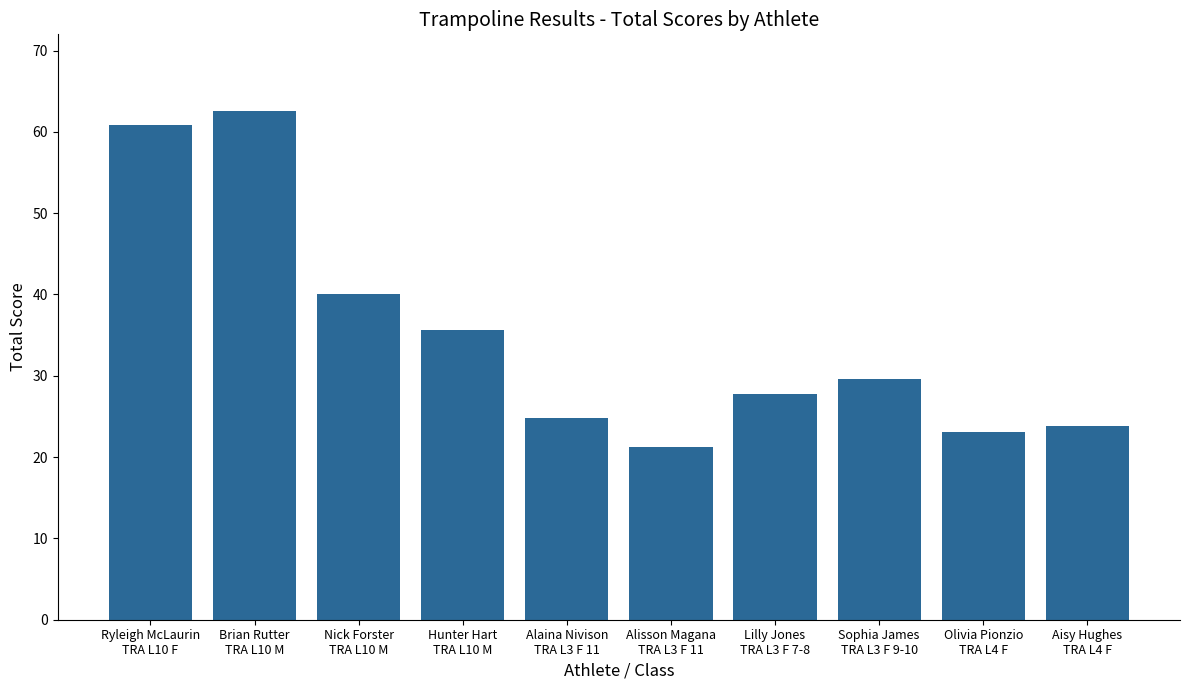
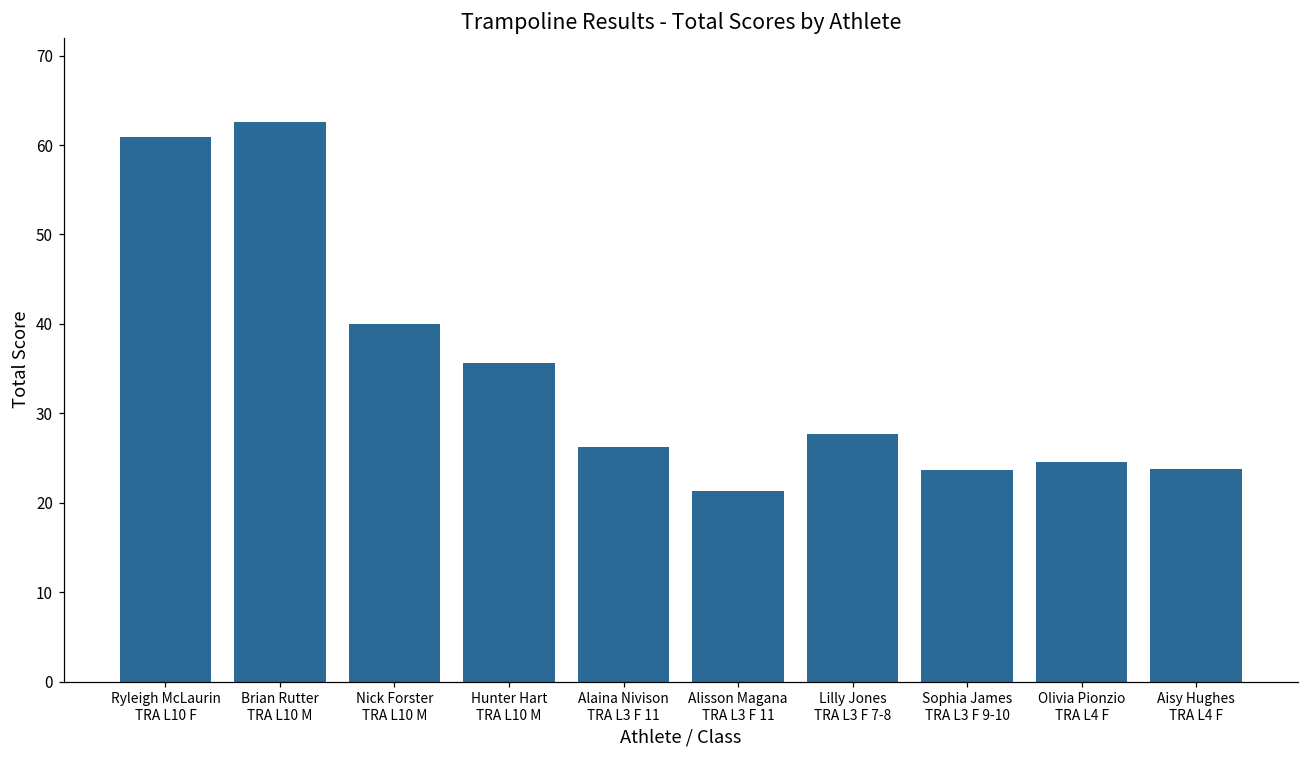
Alaina Nivison TRA L3 F 11: 25 -> 26
Sophia James TRA L3 F 9-10: 30 -> 24
Olivia Pionzio TRA L4 F: 23 -> 25
